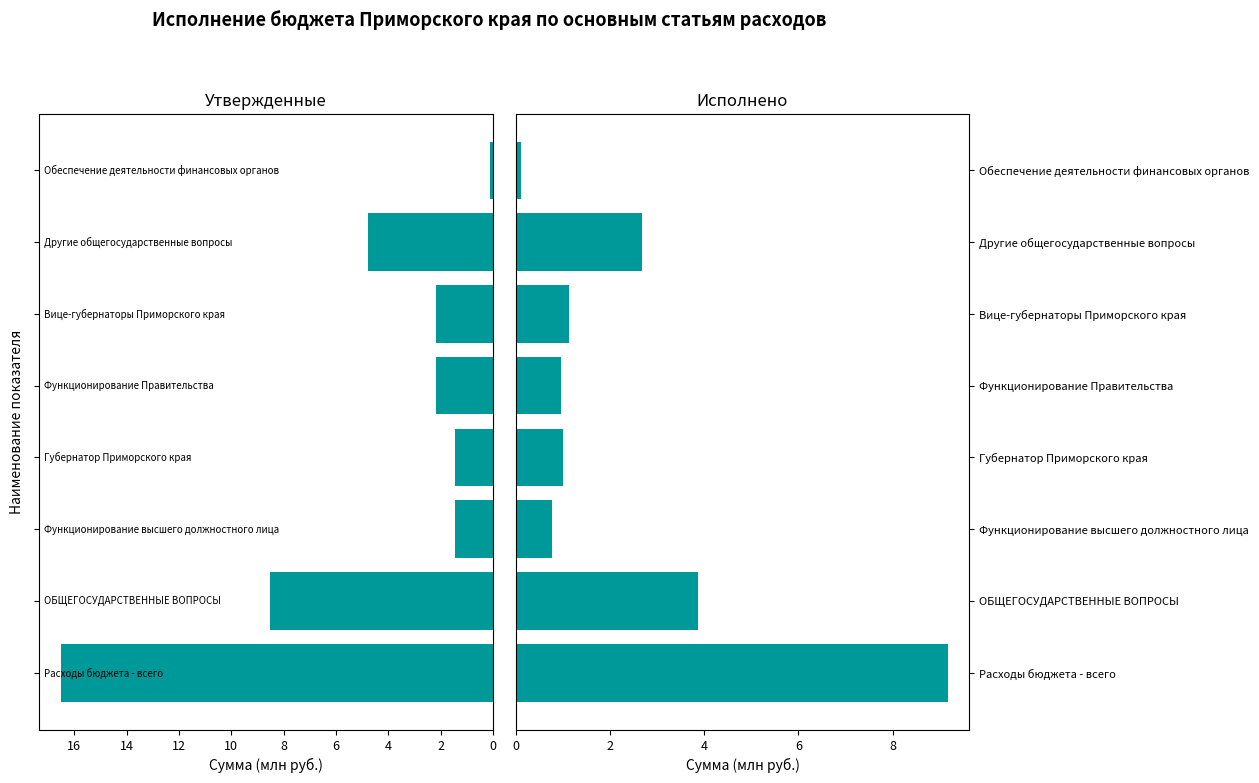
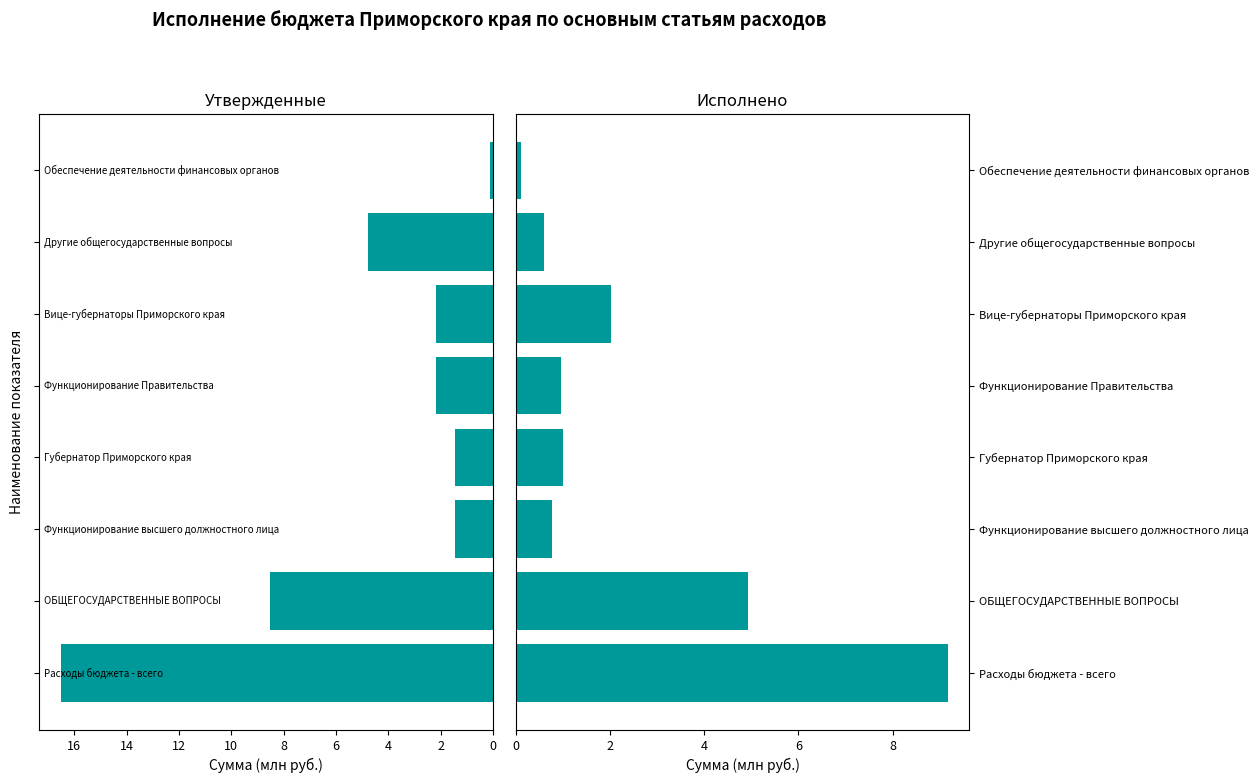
Исполнено, Другие общегосударственные вопросы: 2.7 -> 0.6
Исполнено, Вице-губернаторы Приморского края: 1.1 -> 2.0
Исполнено, ОБЩЕГОСУДАРСТВЕННЫЕ ВОПРОСЫ: 3.9 -> 4.9
